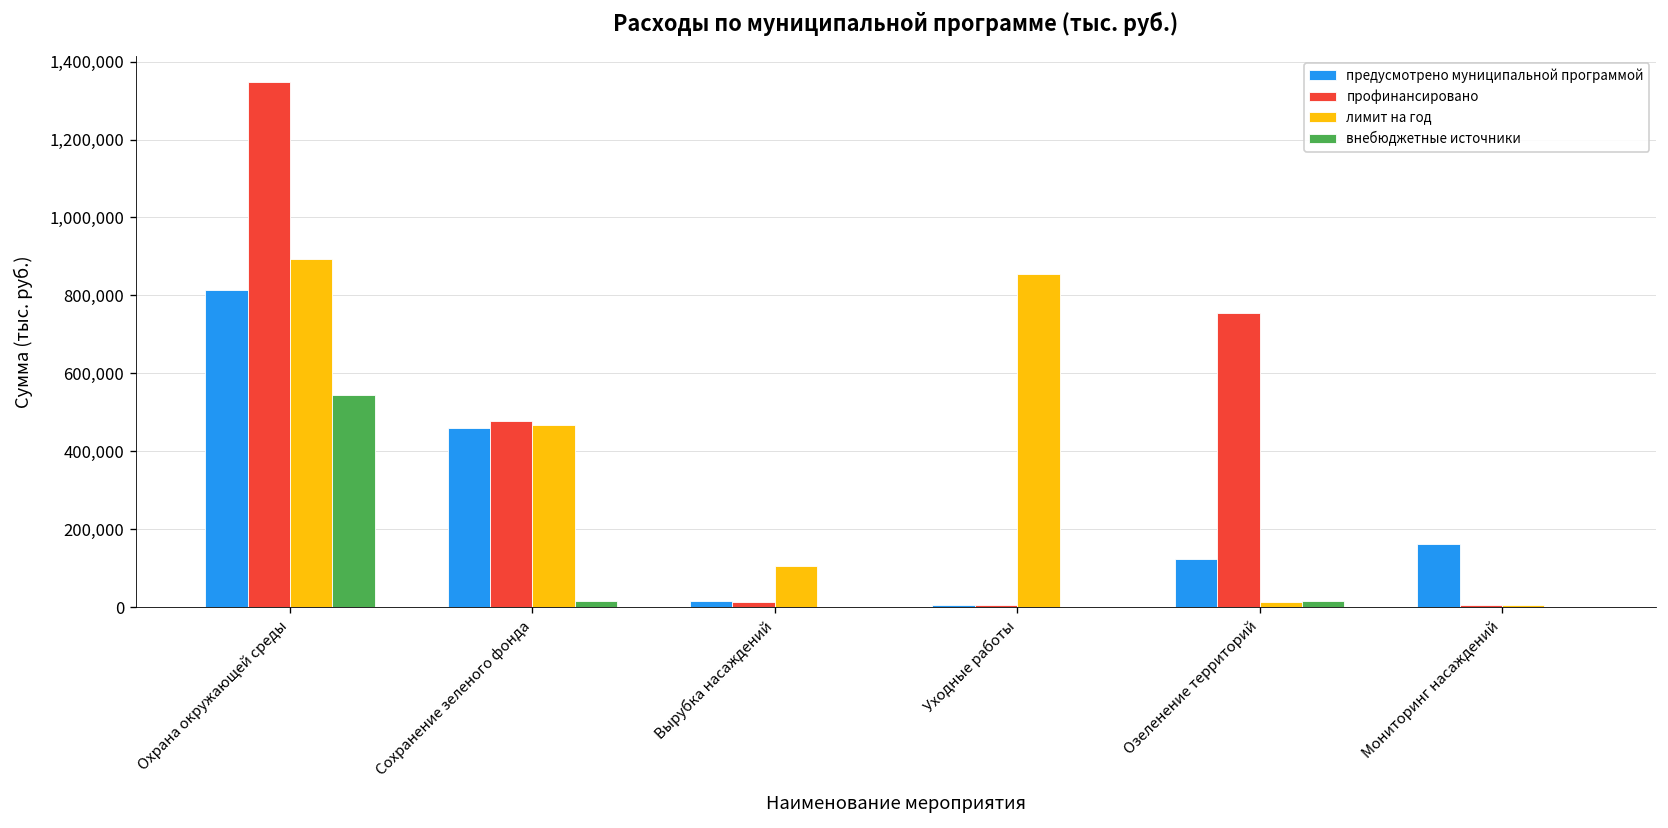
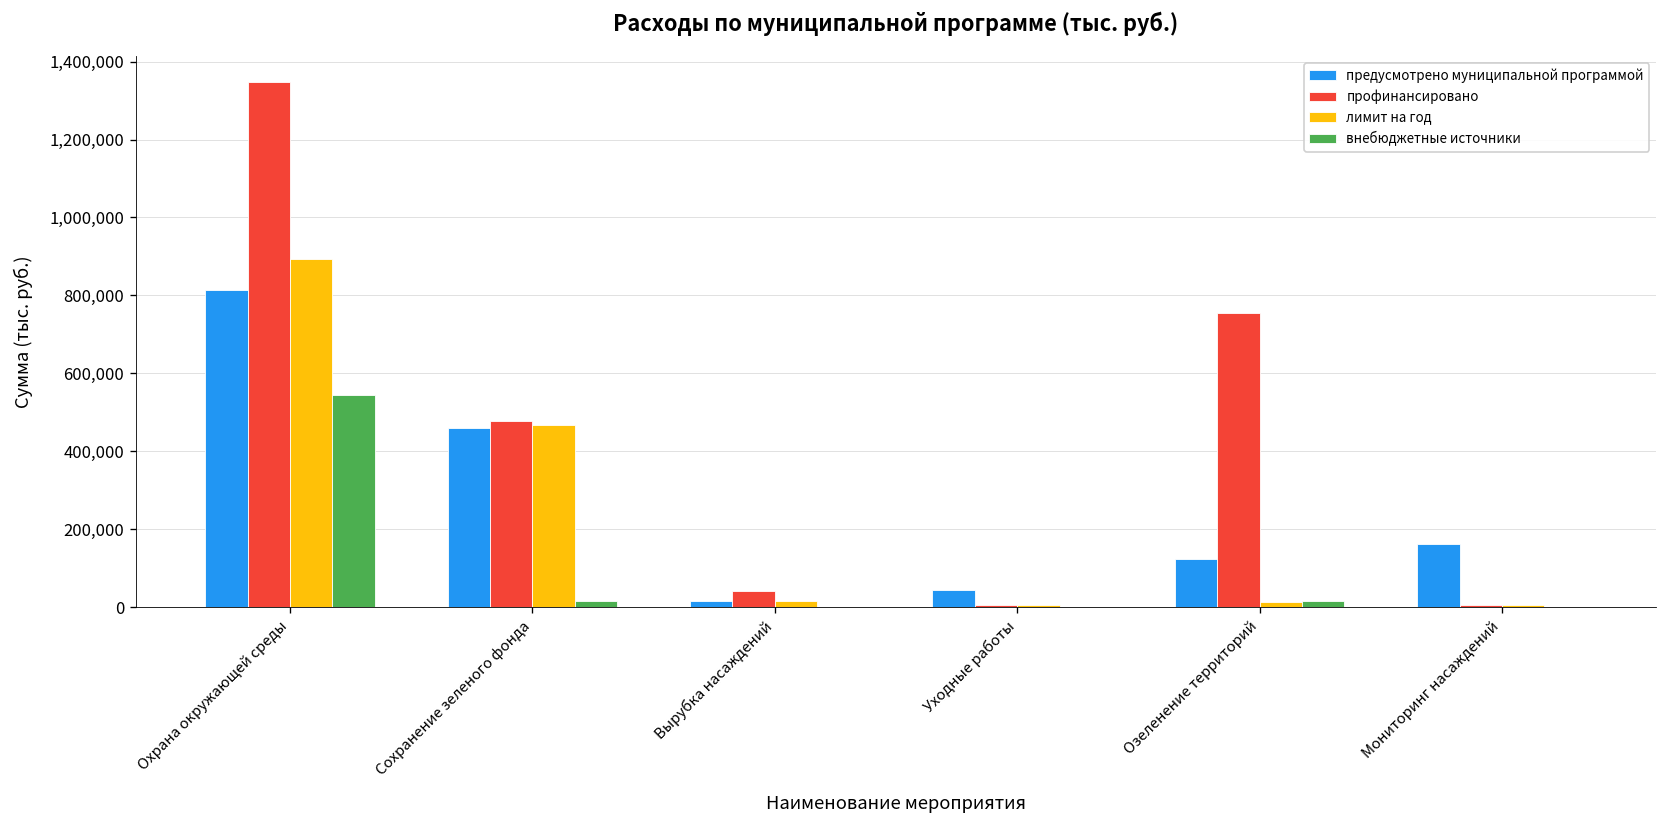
профинансировано, Вырубка насаждений: 10,000 -> 40,000
лимит на год, Вырубка насаждений: 110,000 -> 20,000
предусмотрено муниципальной программой, Уходные работы: 0 -> 40,000
лимит на год, Уходные работы: 860,000 -> 0
